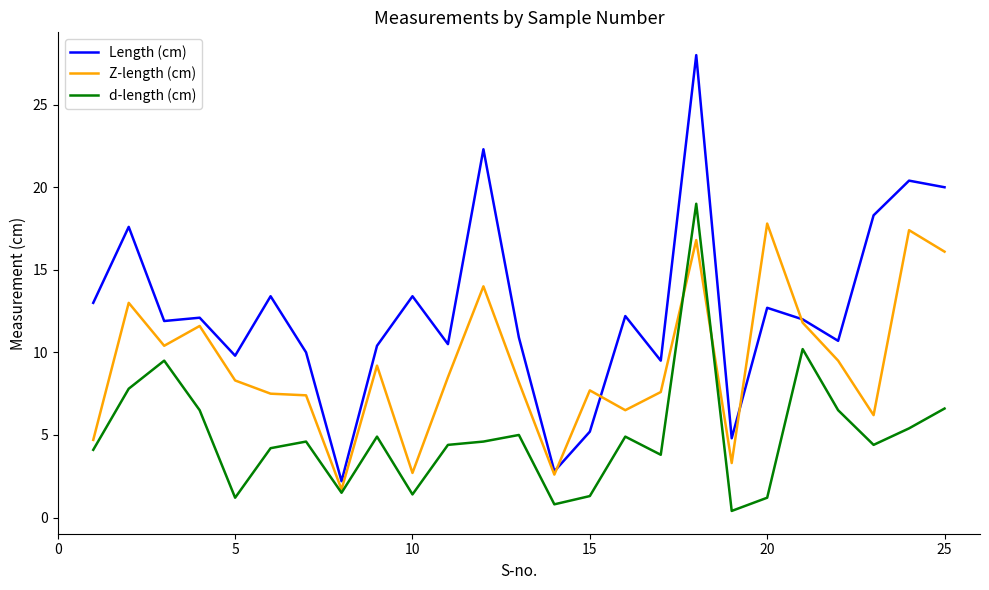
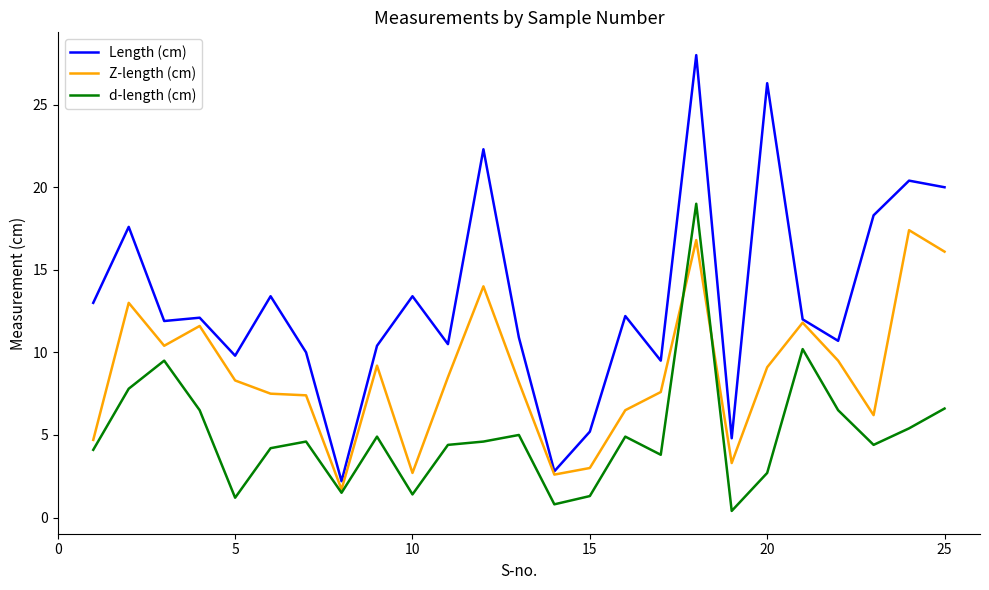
Z-length (cm), 15: 7.7 -> 3.0
Length (cm), 20: 12.7 -> 26.3
Z-length (cm), 20: 17.8 -> 9.1
d-length (cm), 20: 1.2 -> 2.7
